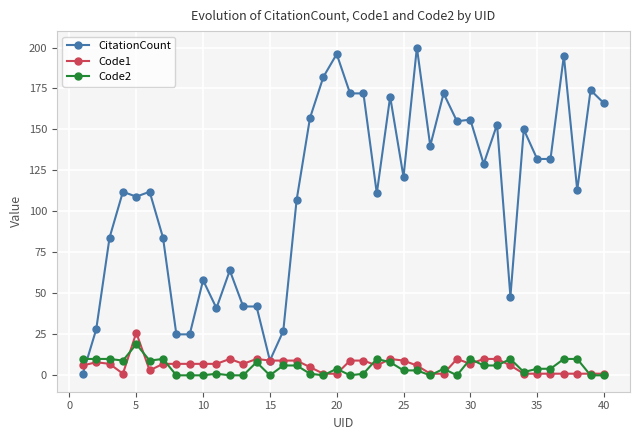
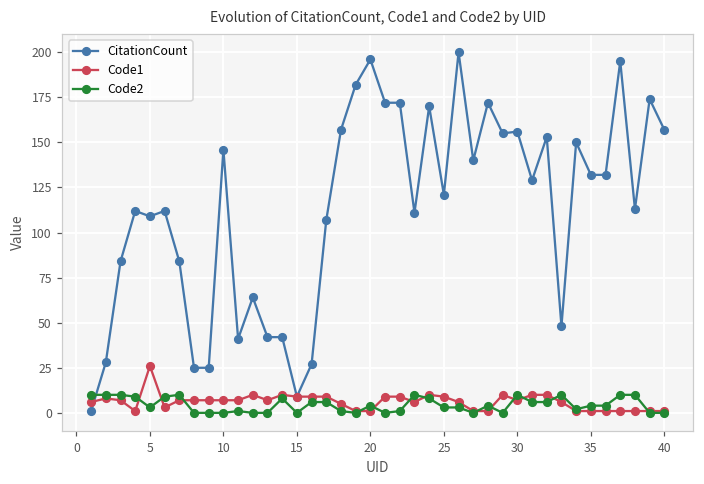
Code2, 5: 19 -> 3
CitationCount, 10: 58 -> 146
CitationCount, 40: 166 -> 157
